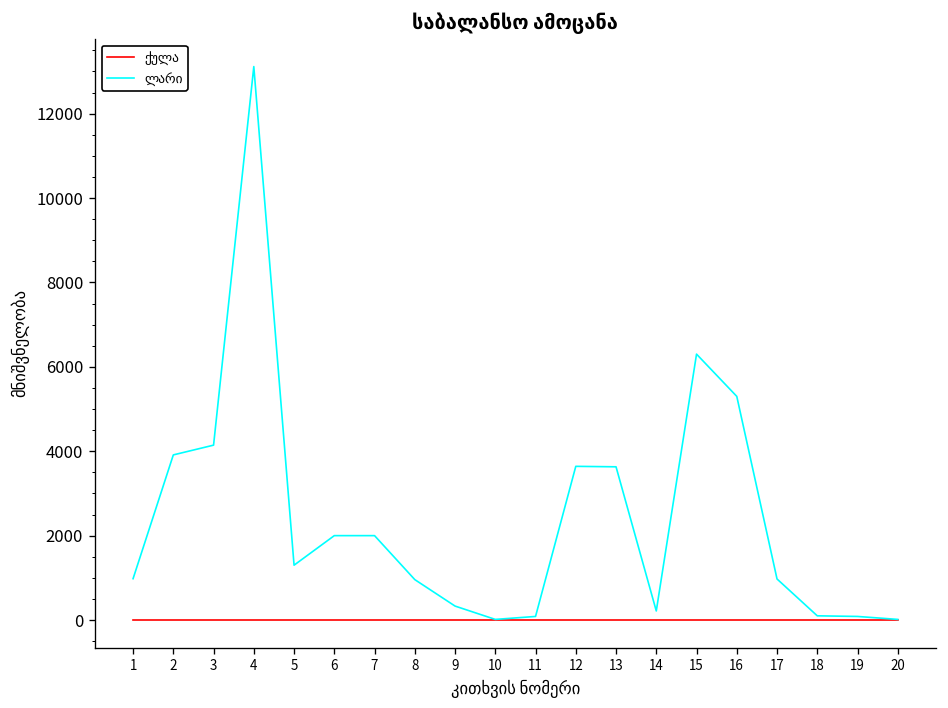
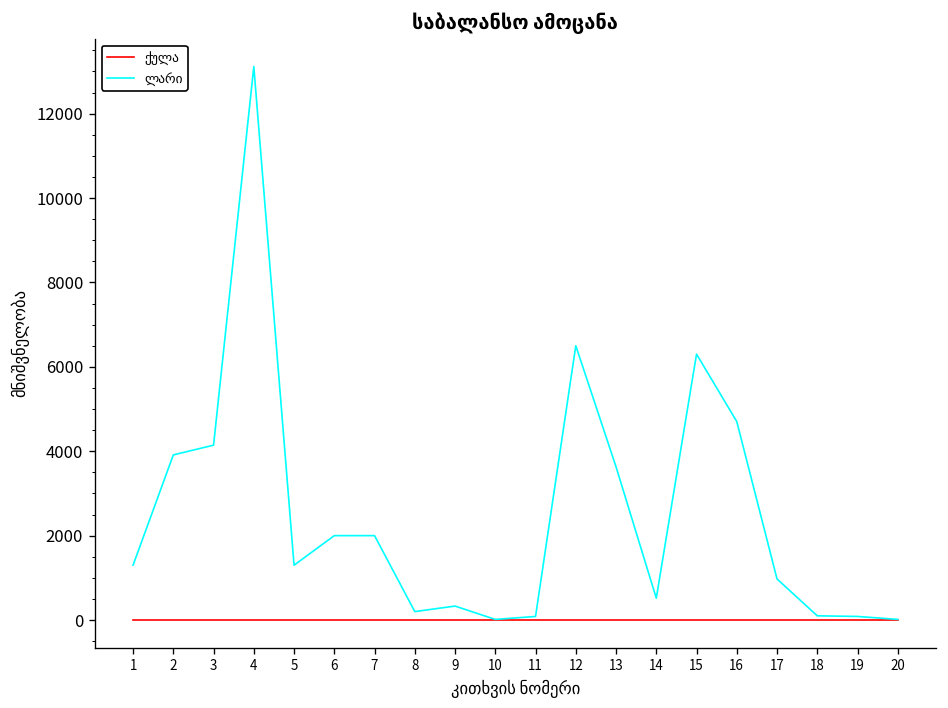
ლარი, 1: 1000 -> 1300
ლარი, 8: 1000 -> 200
ლარი, 12: 3600 -> 6500
ლარი, 14: 200 -> 500
ლარი, 16: 5300 -> 4700
